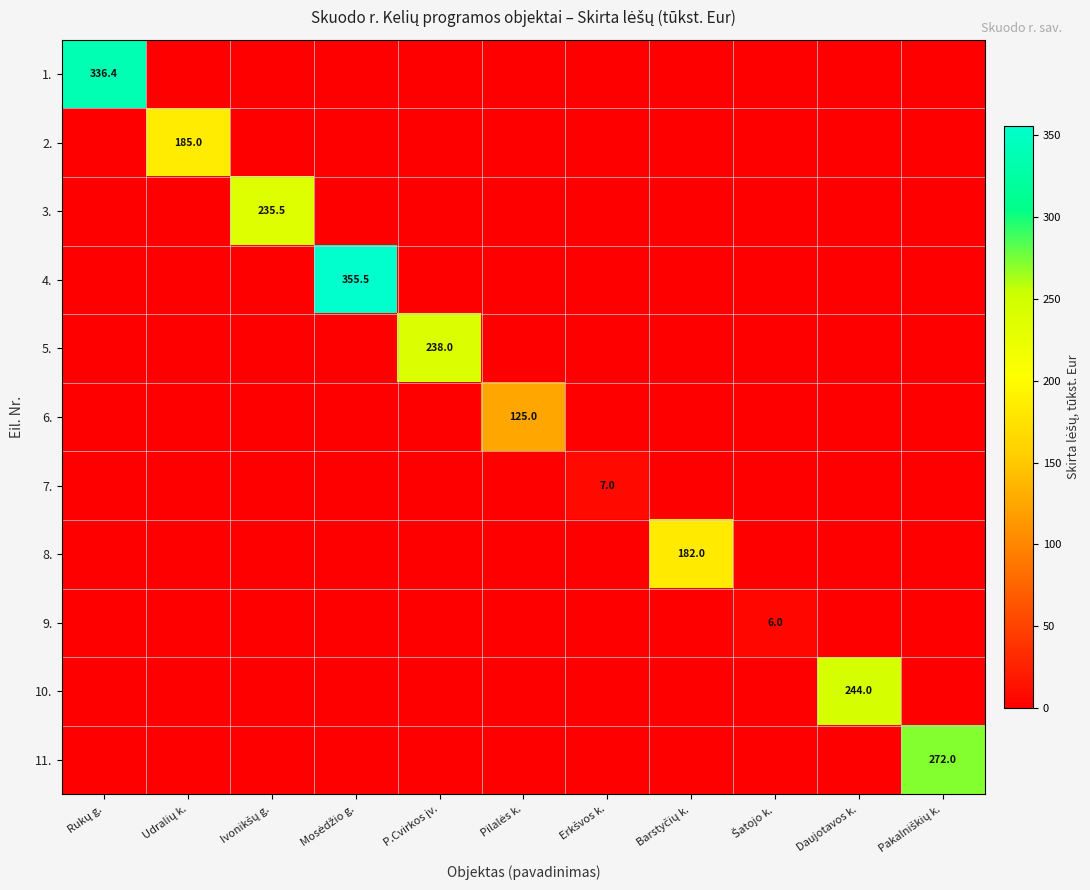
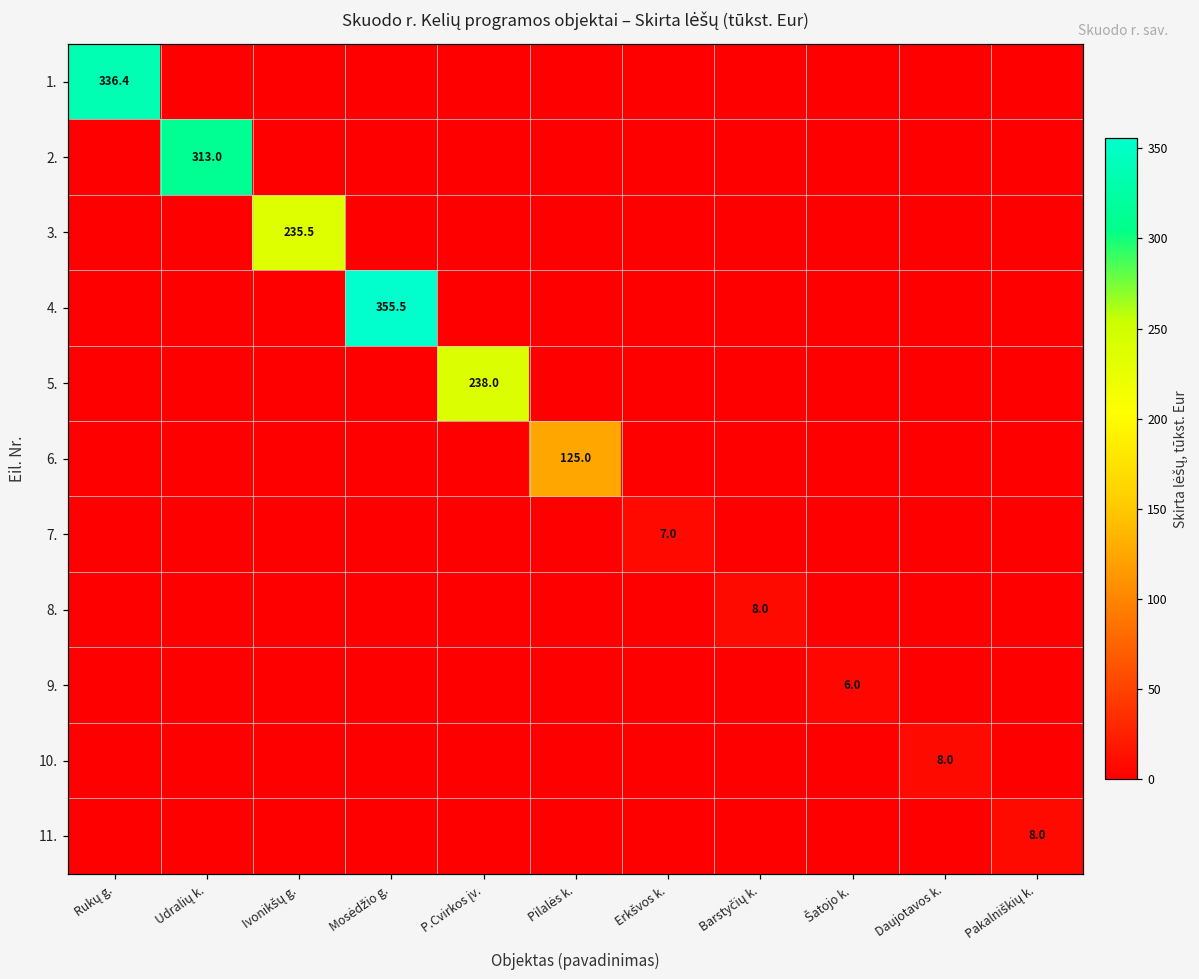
2., Udralių k.: 185.0 -> 313.0
8., Barstyčių k.: 182.0 -> 8.0
10., Daujotavos k.: 244.0 -> 8.0
11., Pakalniškių k.: 272.0 -> 8.0
